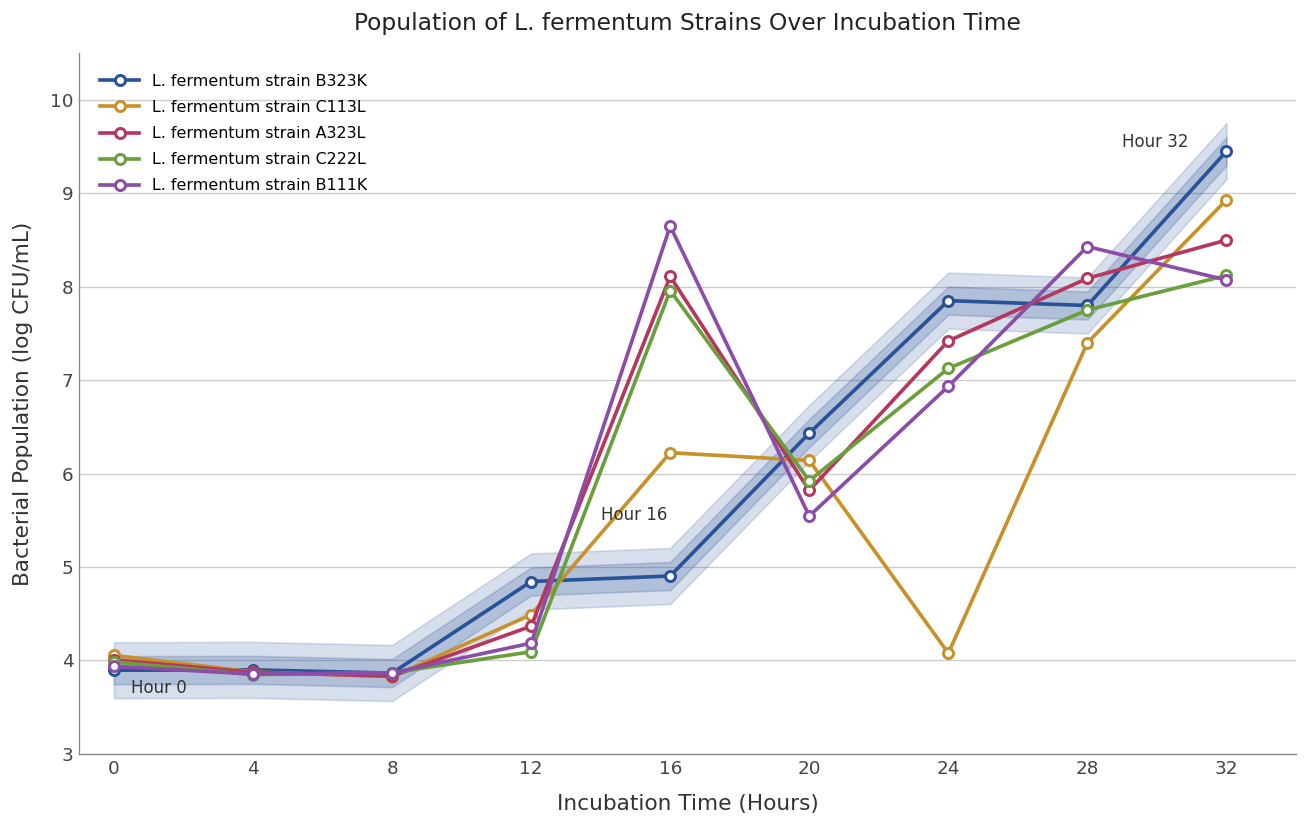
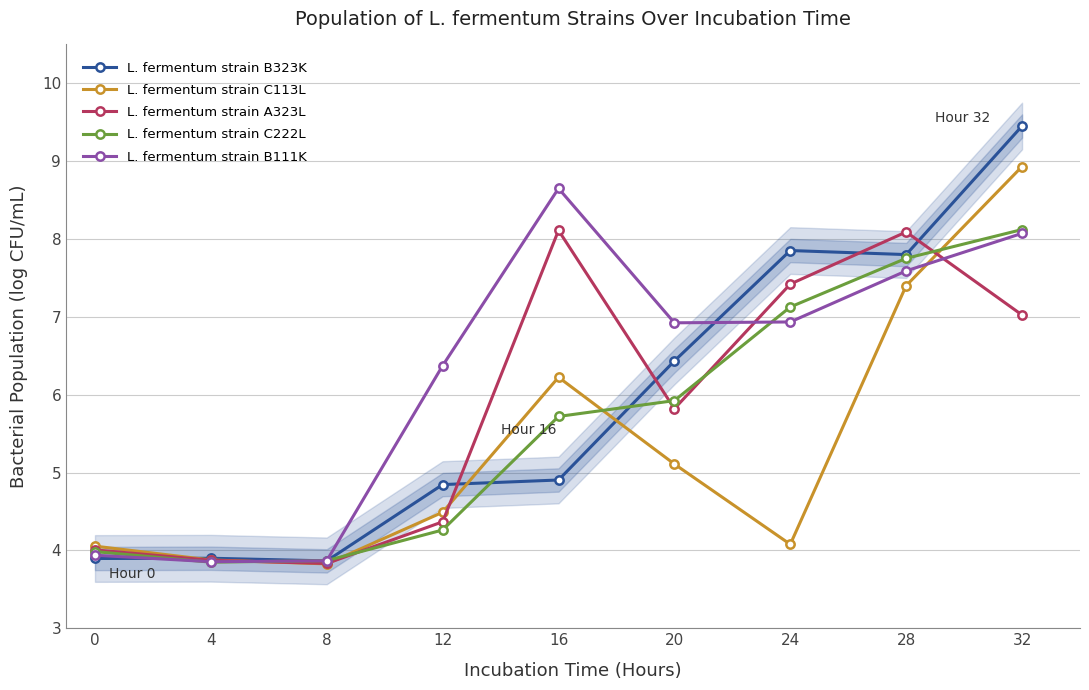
L. fermentum strain C222L, 12: 4.1 -> 4.3
L. fermentum strain B111K, 12: 4.2 -> 6.4
L. fermentum strain C222L, 16: 8.0 -> 5.7
L. fermentum strain C113L, 20: 6.1 -> 5.1
L. fermentum strain B111K, 20: 5.5 -> 6.9
L. fermentum strain B111K, 28: 8.4 -> 7.6
L. fermentum strain A323L, 32: 8.5 -> 7.0
